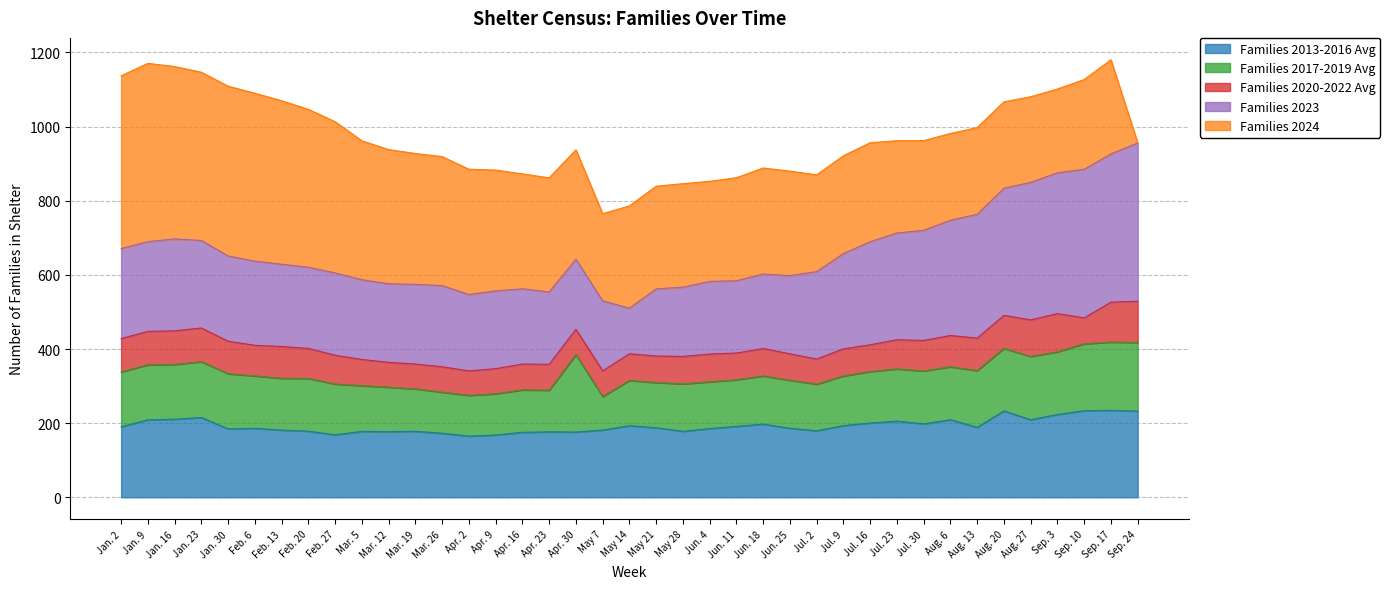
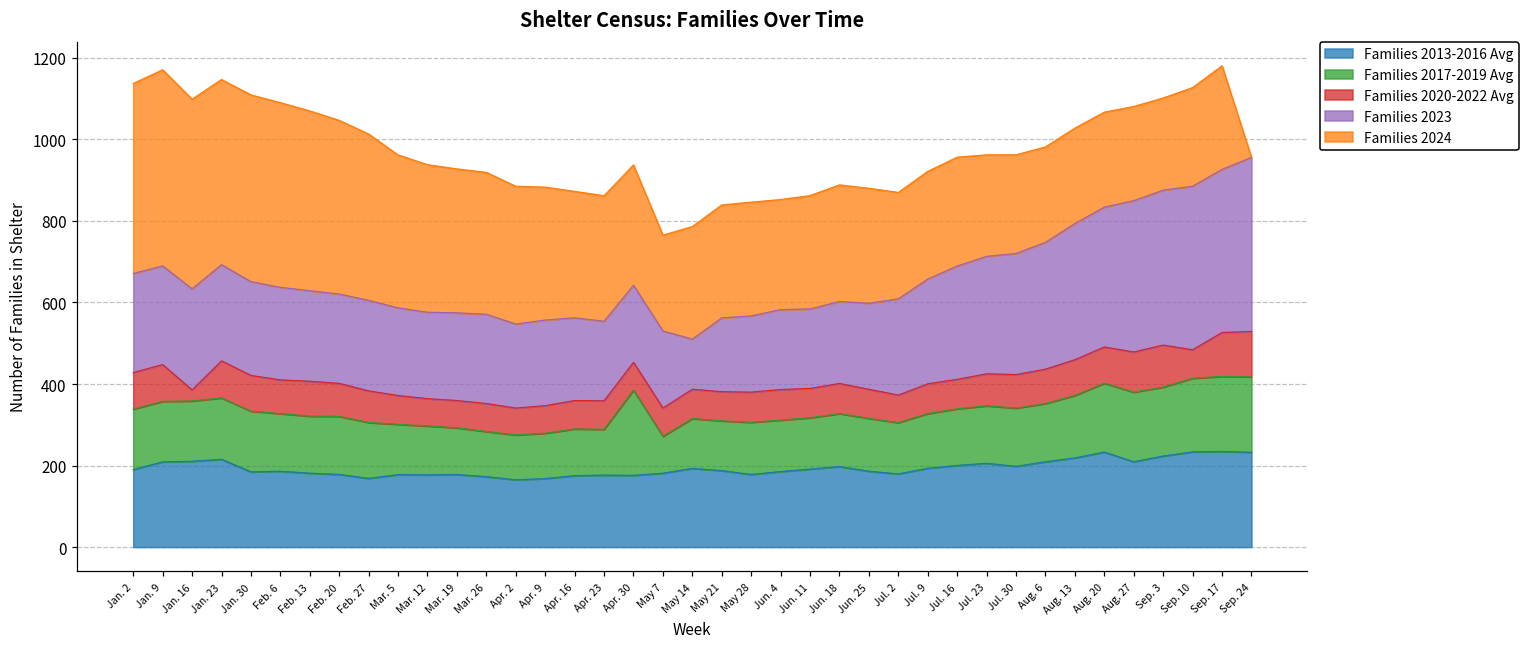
Families 2020-2022 Avg, Jan. 16: 90 -> 30
Families 2013-2016 Avg, Aug. 13: 190 -> 220
